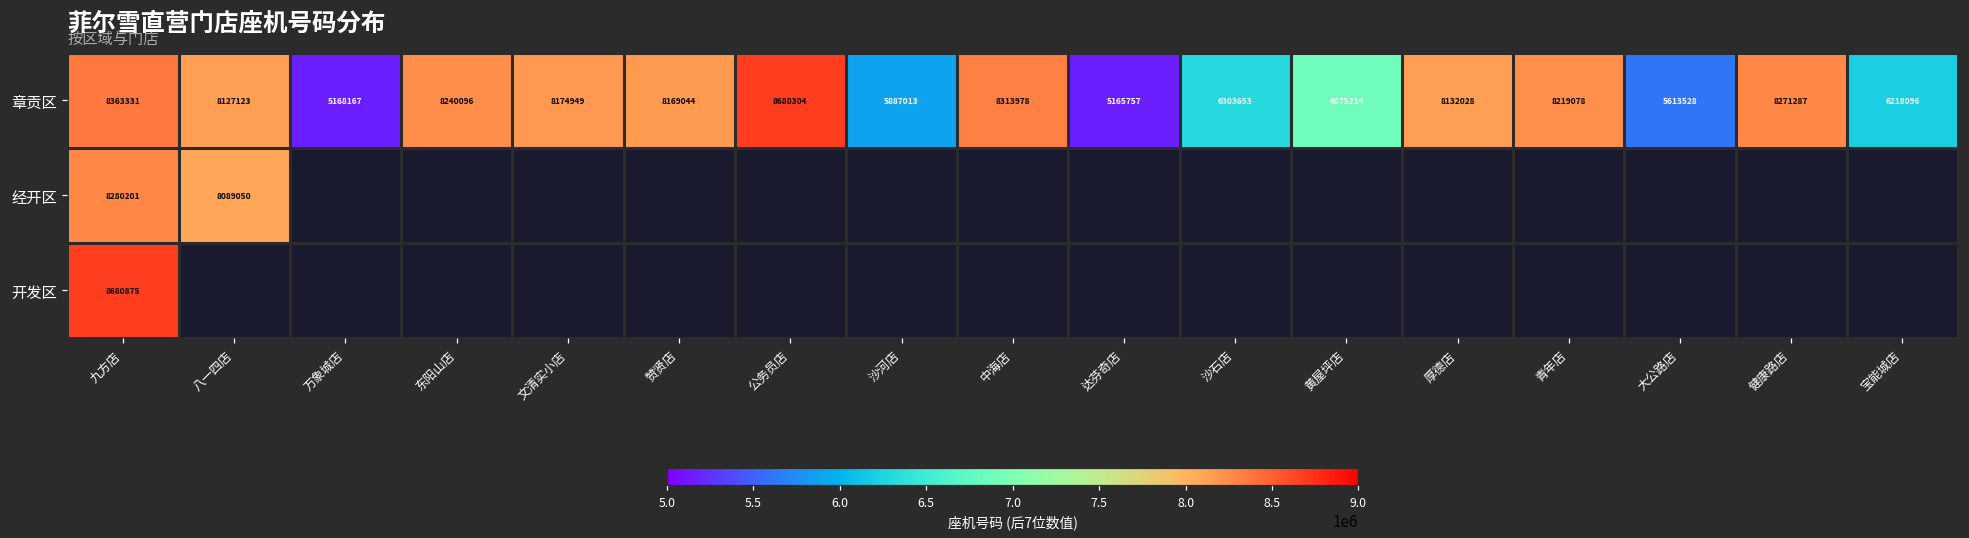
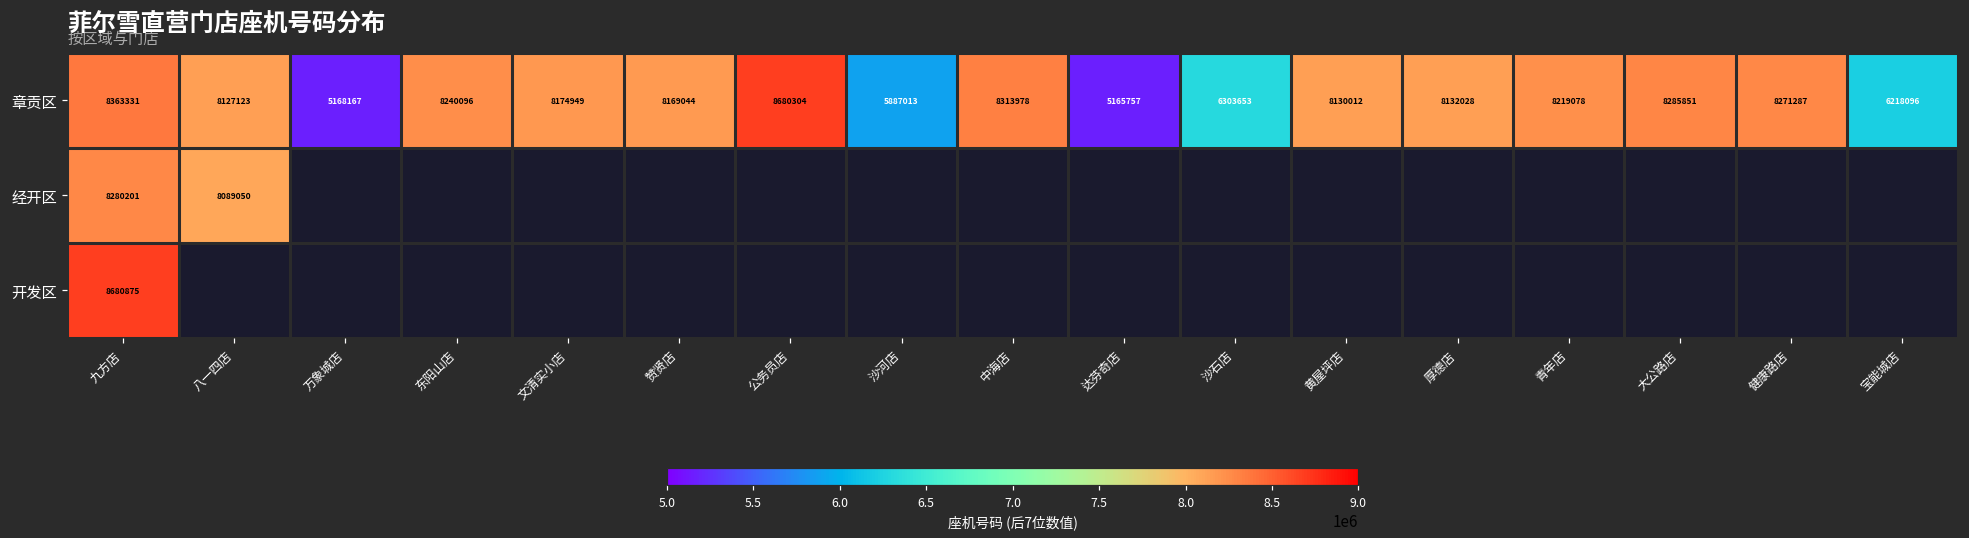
章贡区, 黄屋坪店: 6875214 -> 8130012
章贡区, 大公路店: 5613528 -> 8285851
